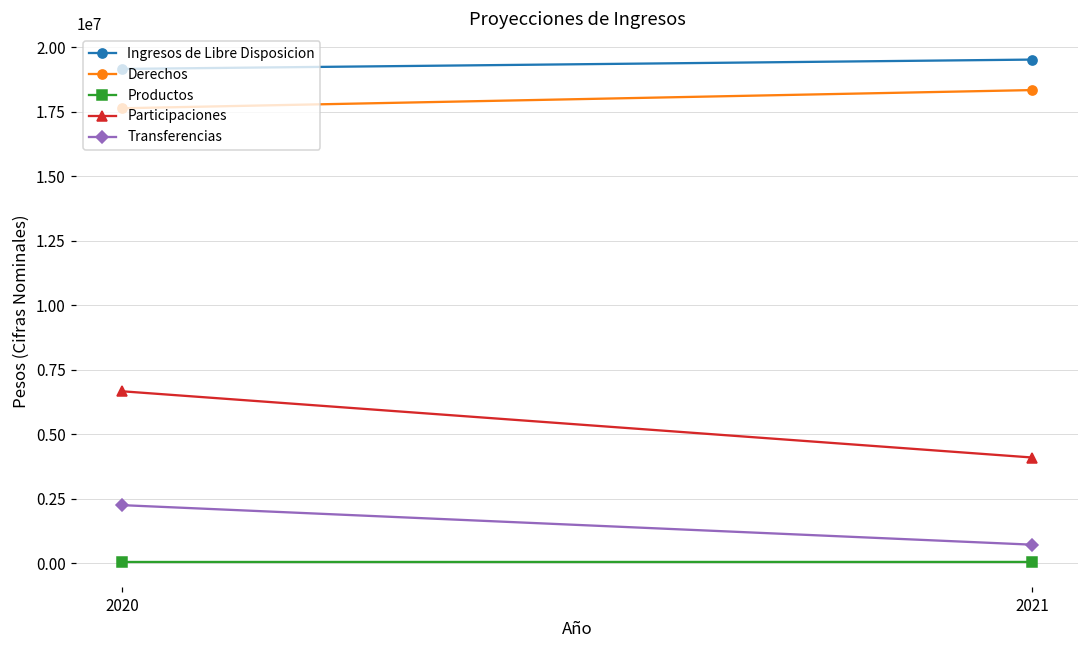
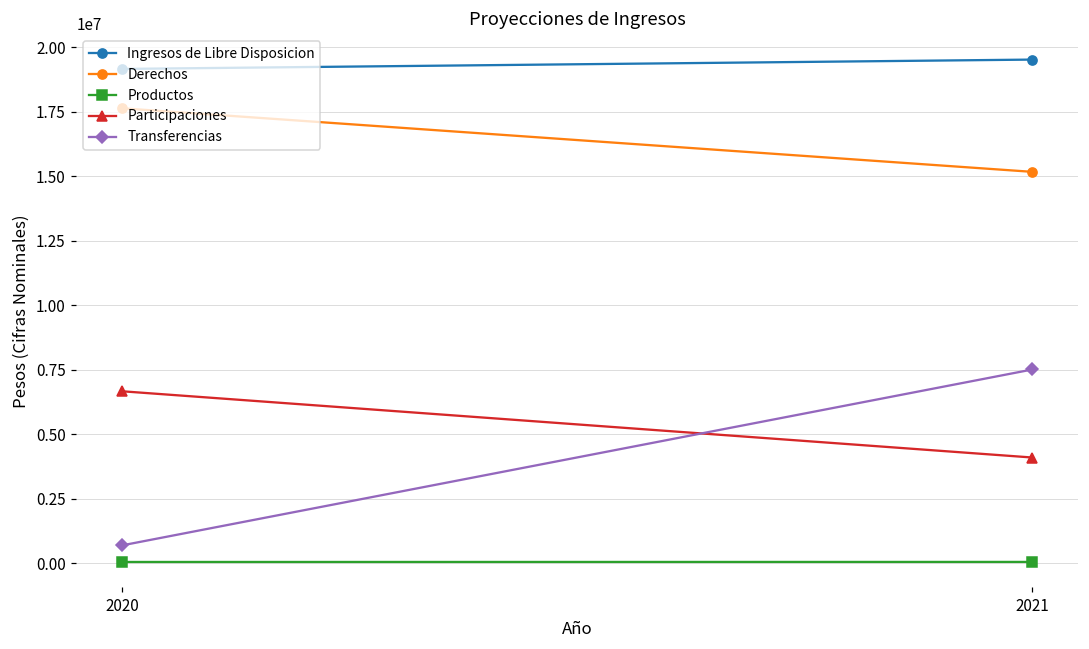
Transferencias, 2020: 2300000 -> 700000
Derechos, 2021: 18300000 -> 15200000
Transferencias, 2021: 700000 -> 7500000
